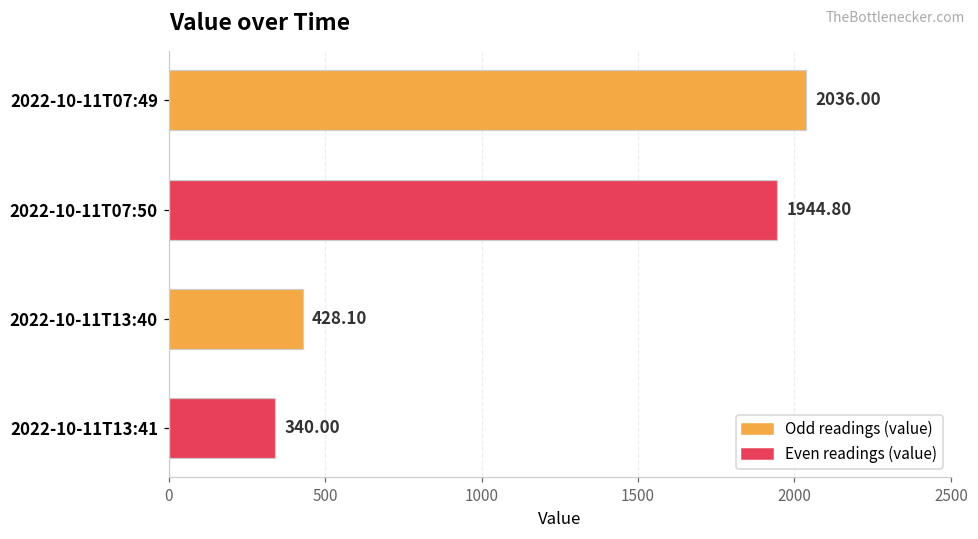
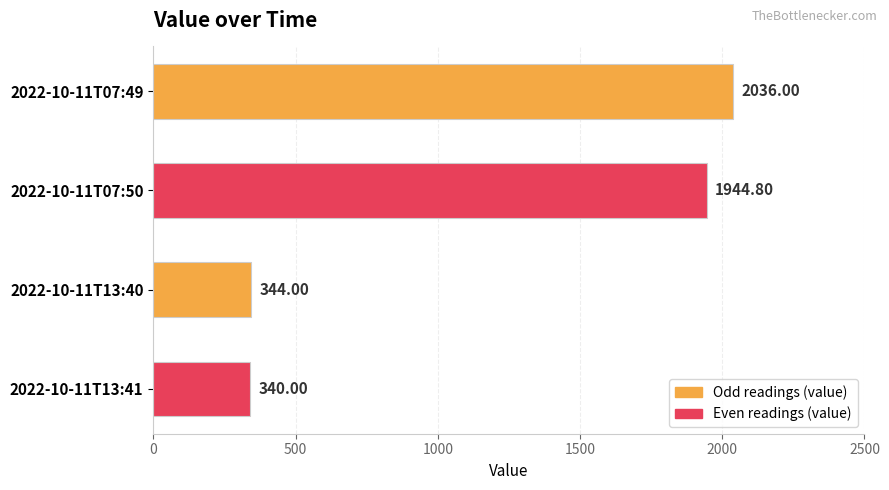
2022-10-11T13:40: 428.10 -> 344.00
